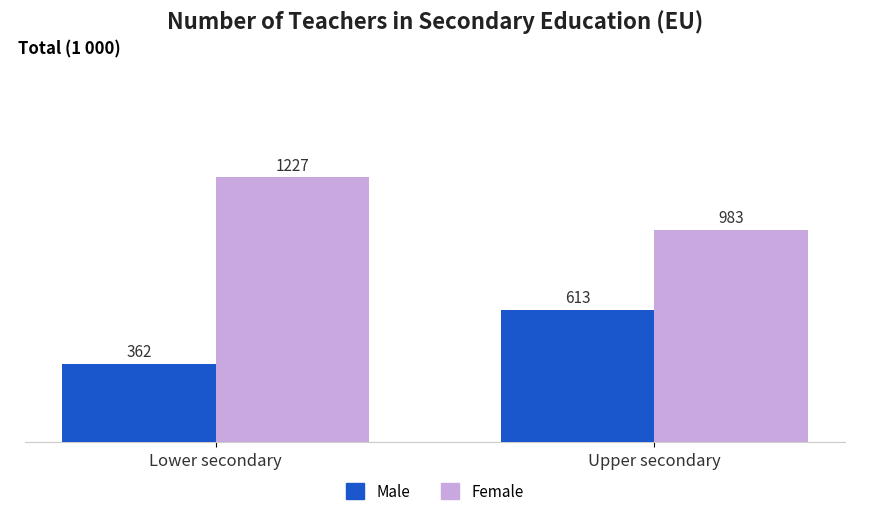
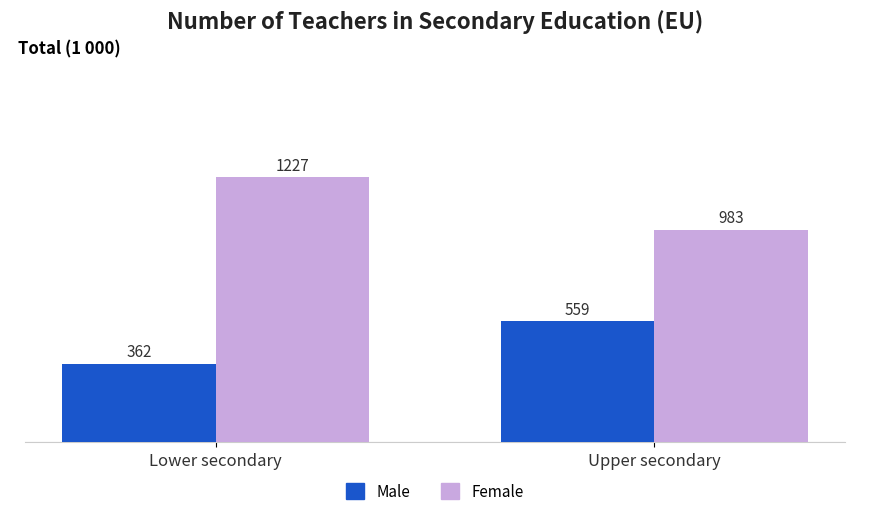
Male, Upper secondary: 613 -> 559
